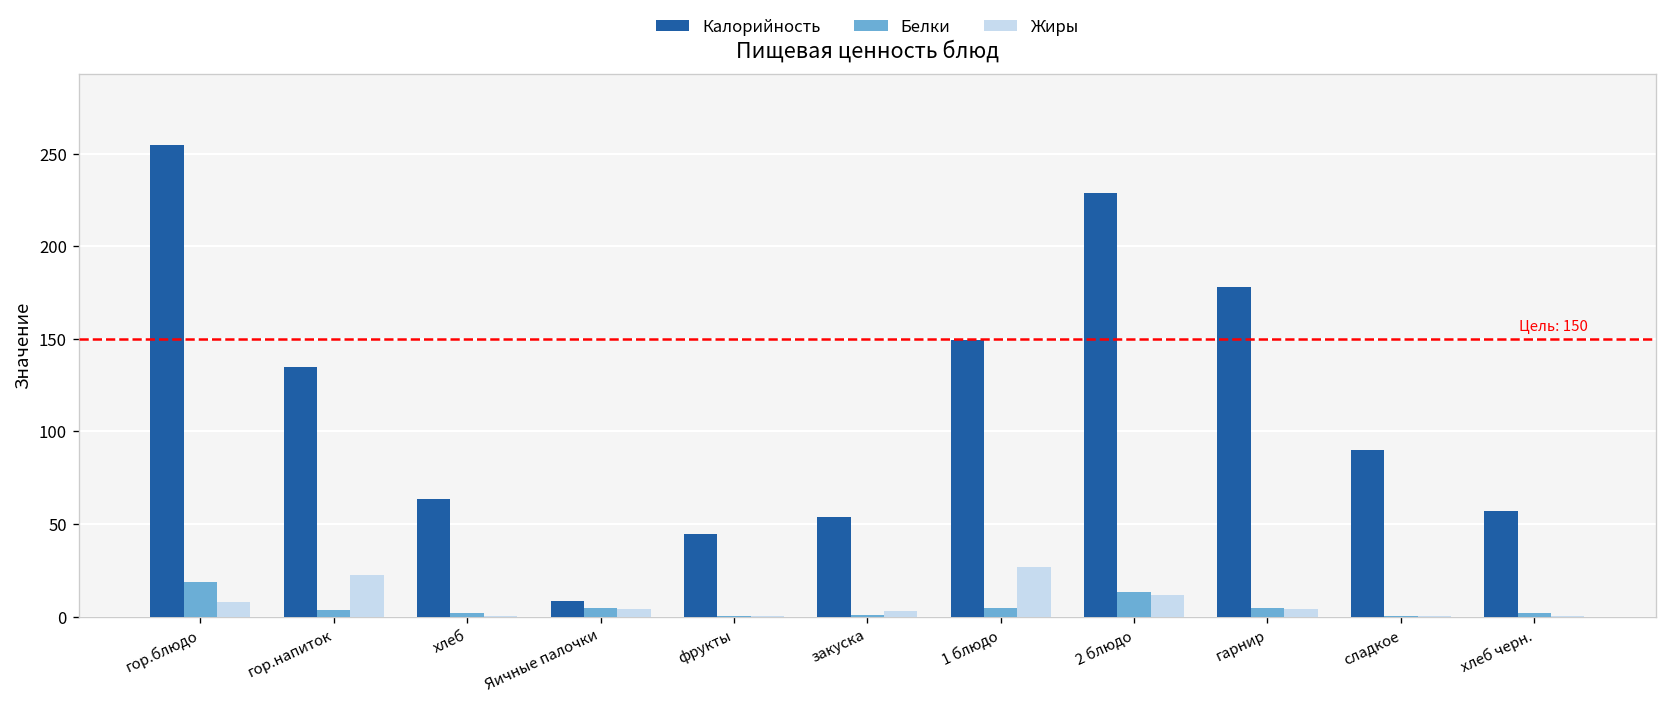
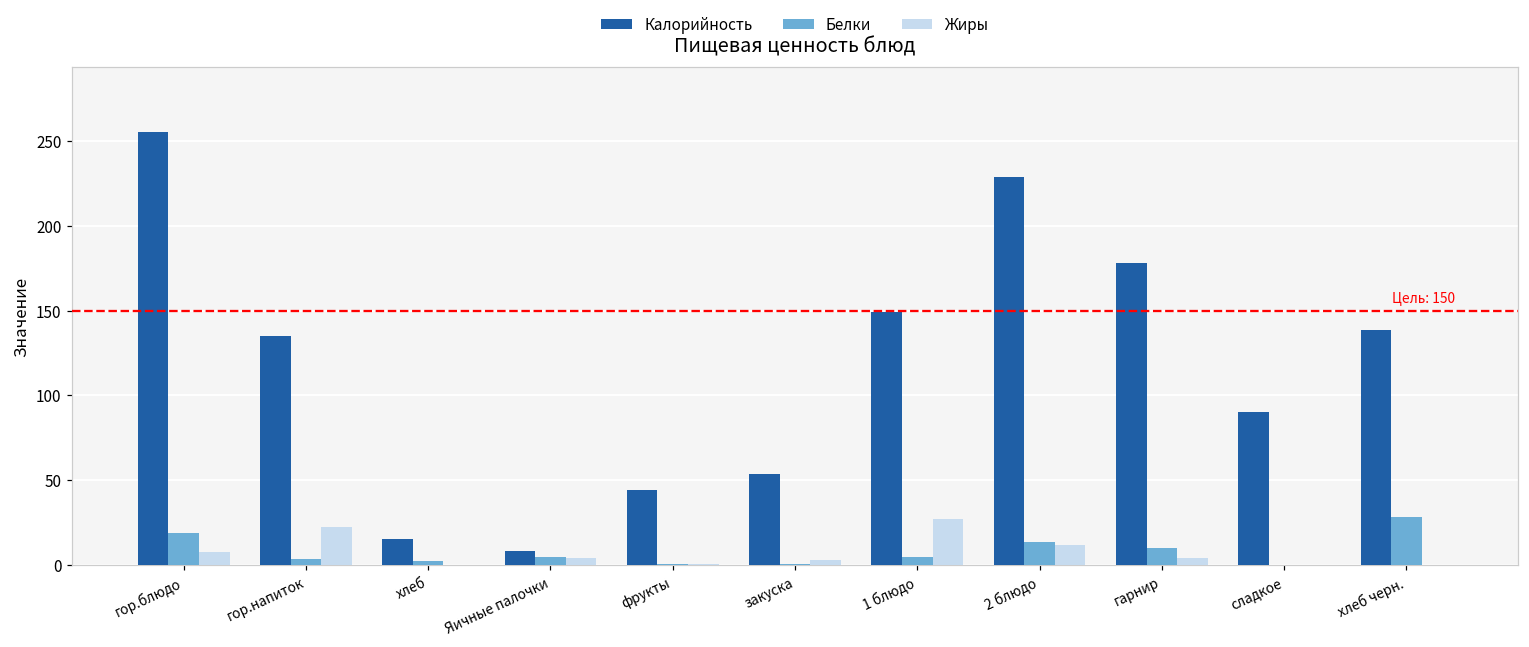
Калорийность, хлеб: 63 -> 16
Белки, гарнир: 5 -> 10
Калорийность, хлеб черн.: 57 -> 138
Белки, хлеб черн.: 2 -> 29
